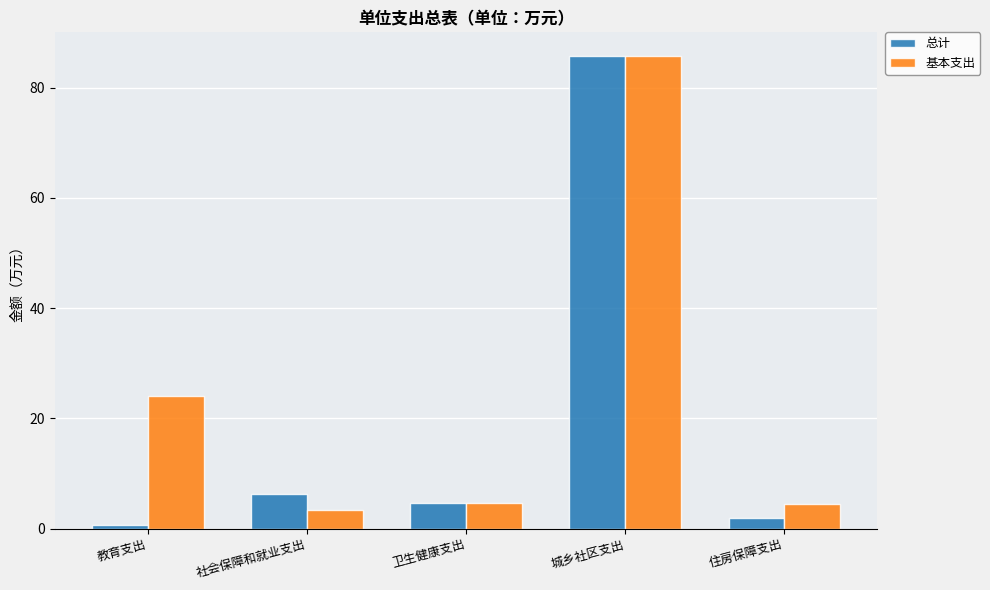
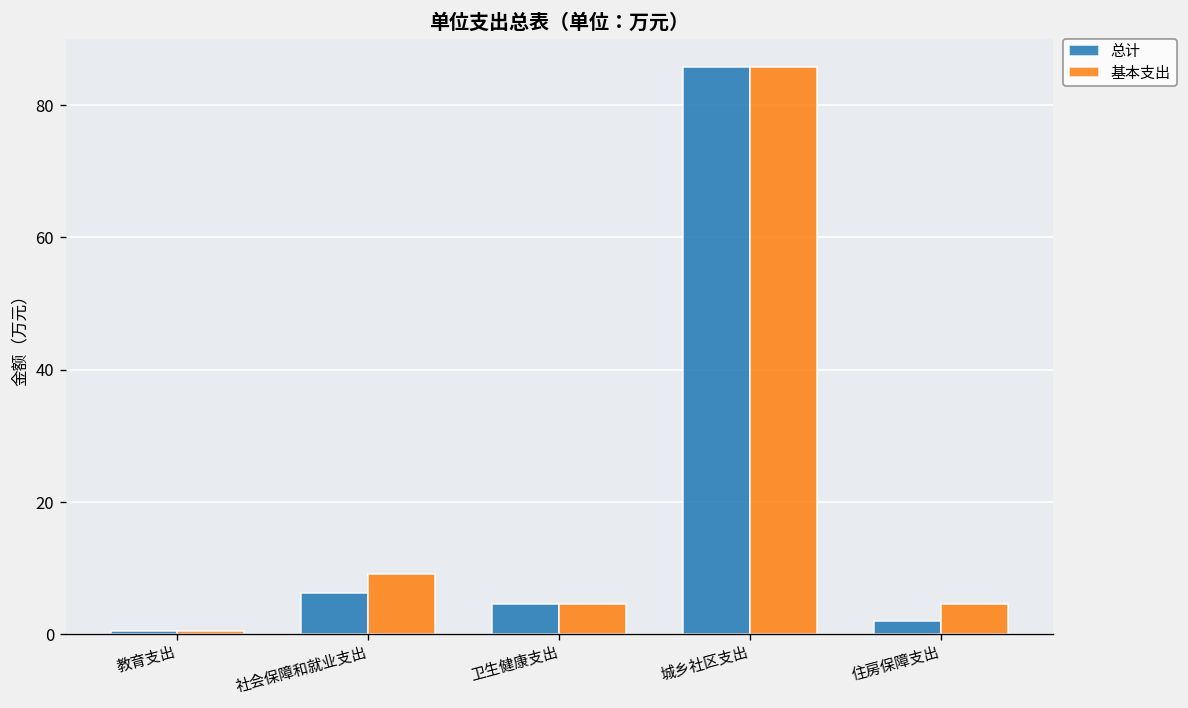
基本支出, 教育支出: 24 -> 1
基本支出, 社会保障和就业支出: 3 -> 9
